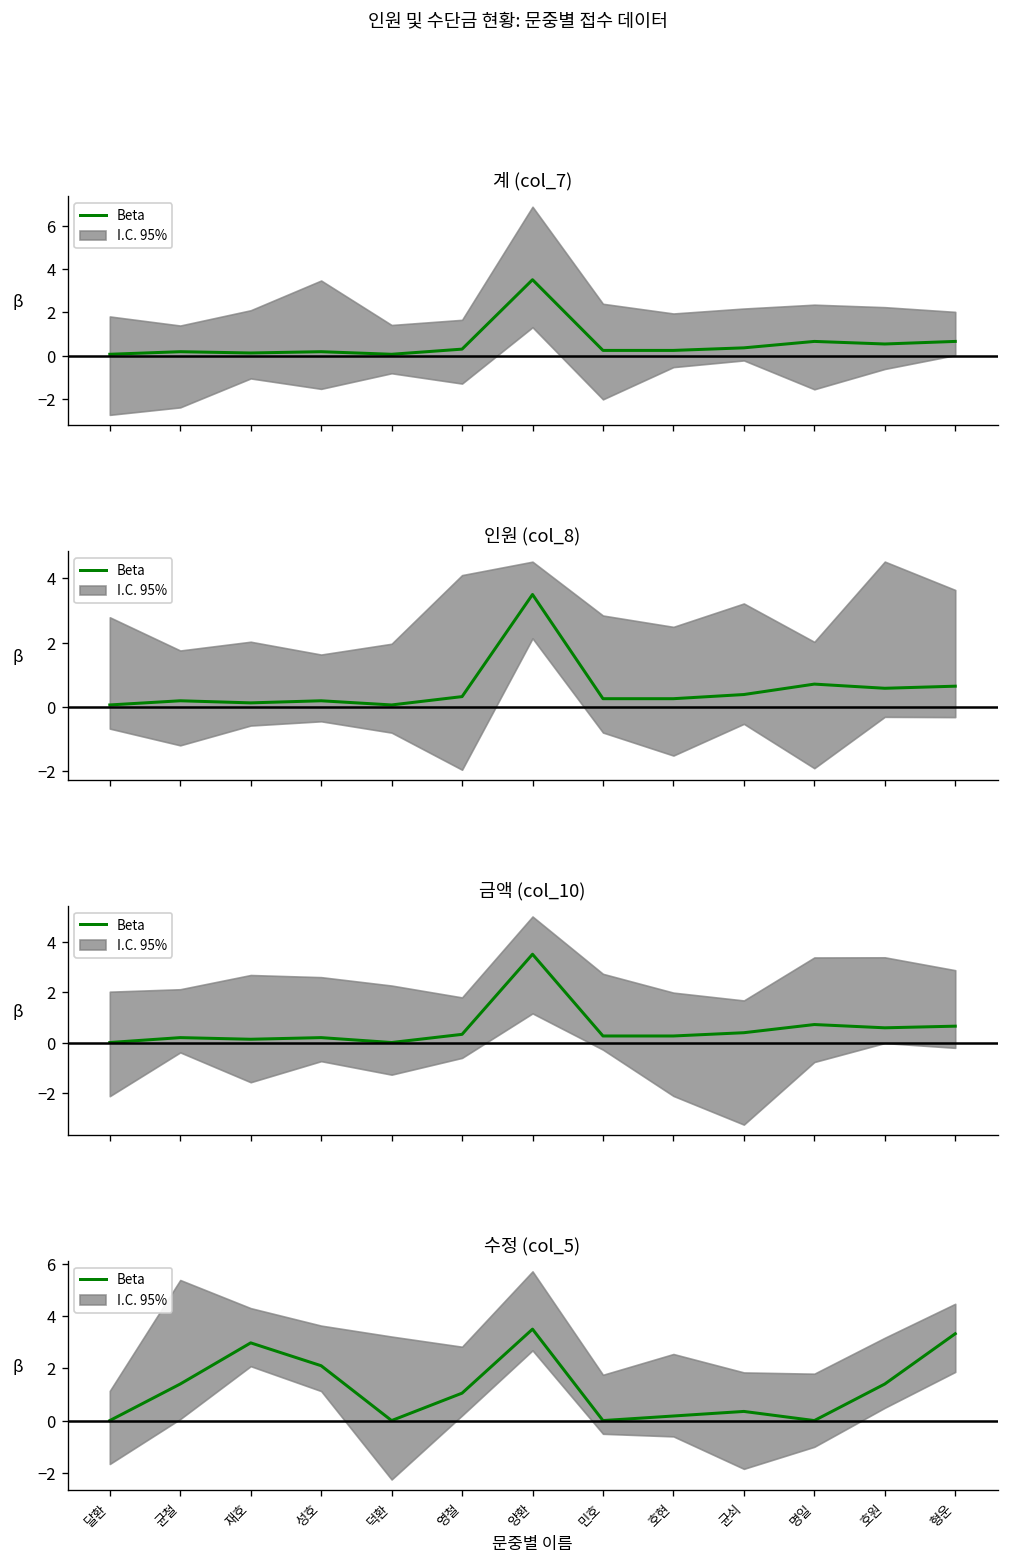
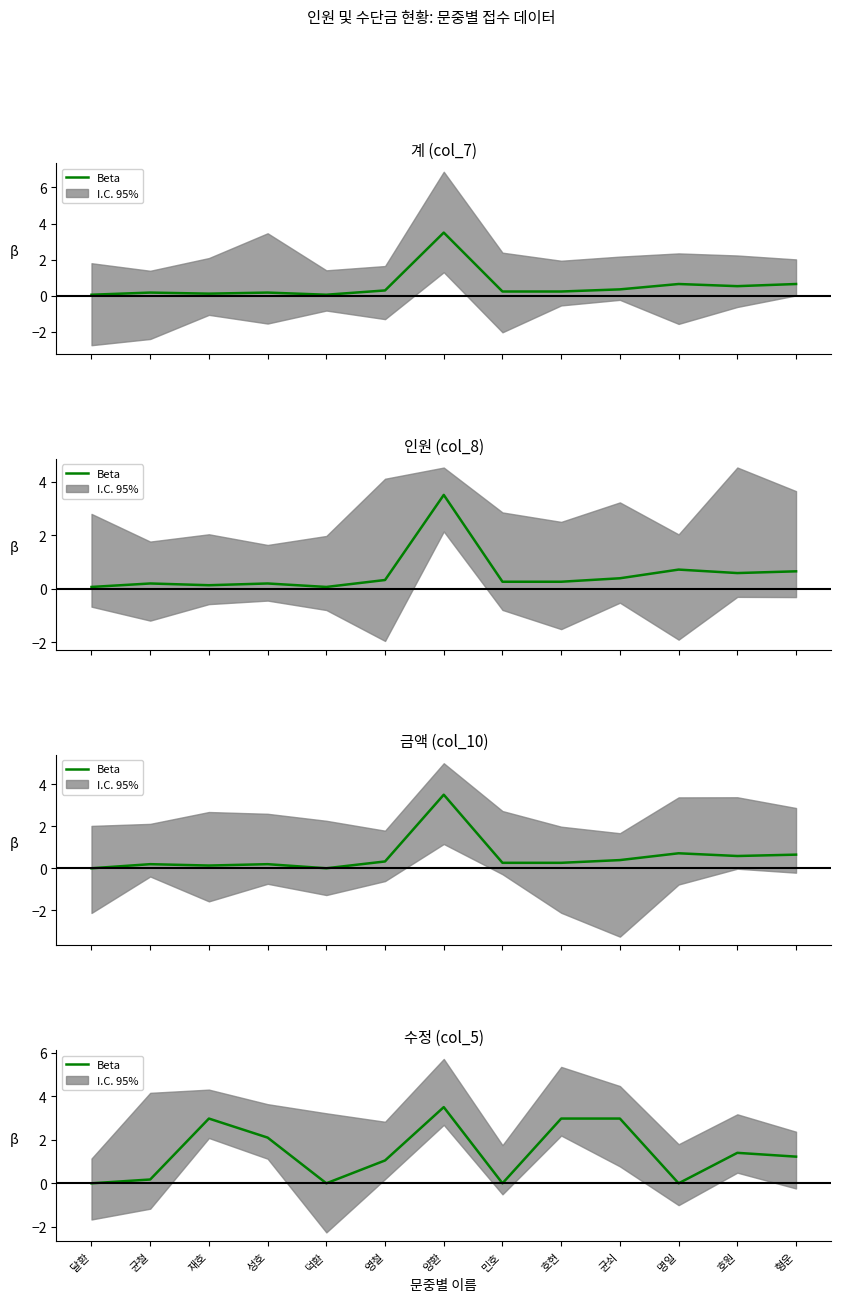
수정 (col_5), Beta, 균철: 1.4 -> 0.2
수정 (col_5), Beta, 호현: 0.2 -> 3.0
수정 (col_5), Beta, 균쇠: 0.4 -> 3.0
수정 (col_5), Beta, 형운: 3.3 -> 1.2
